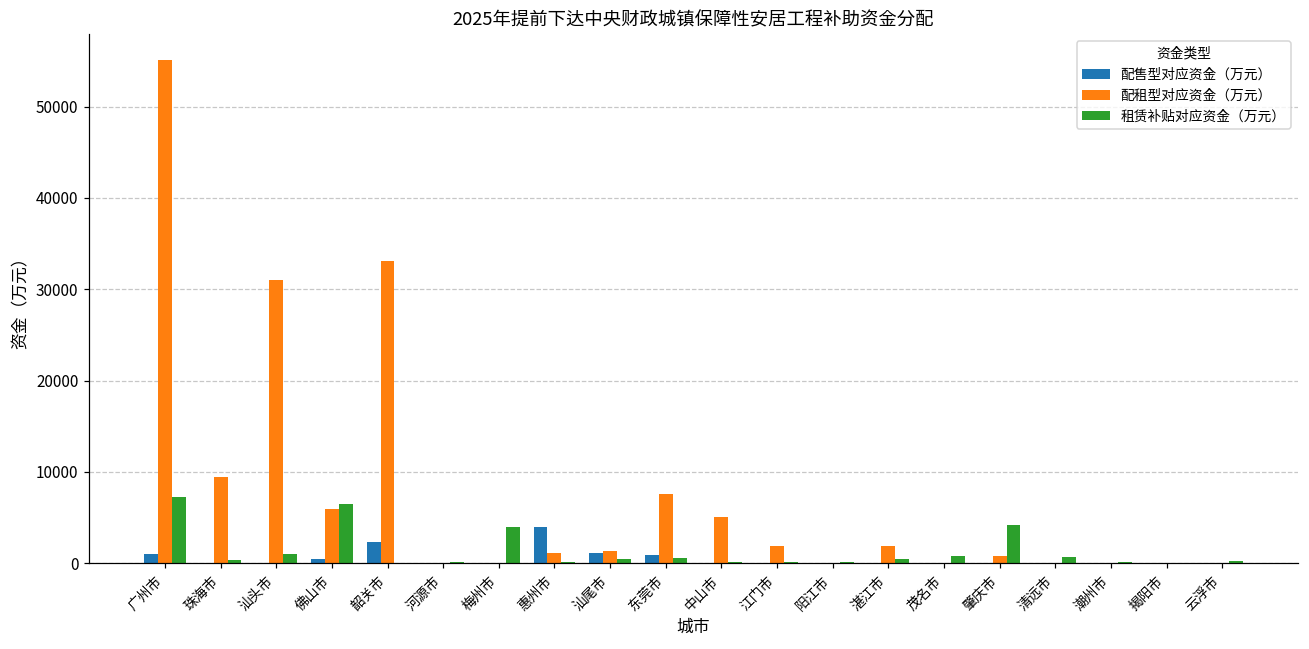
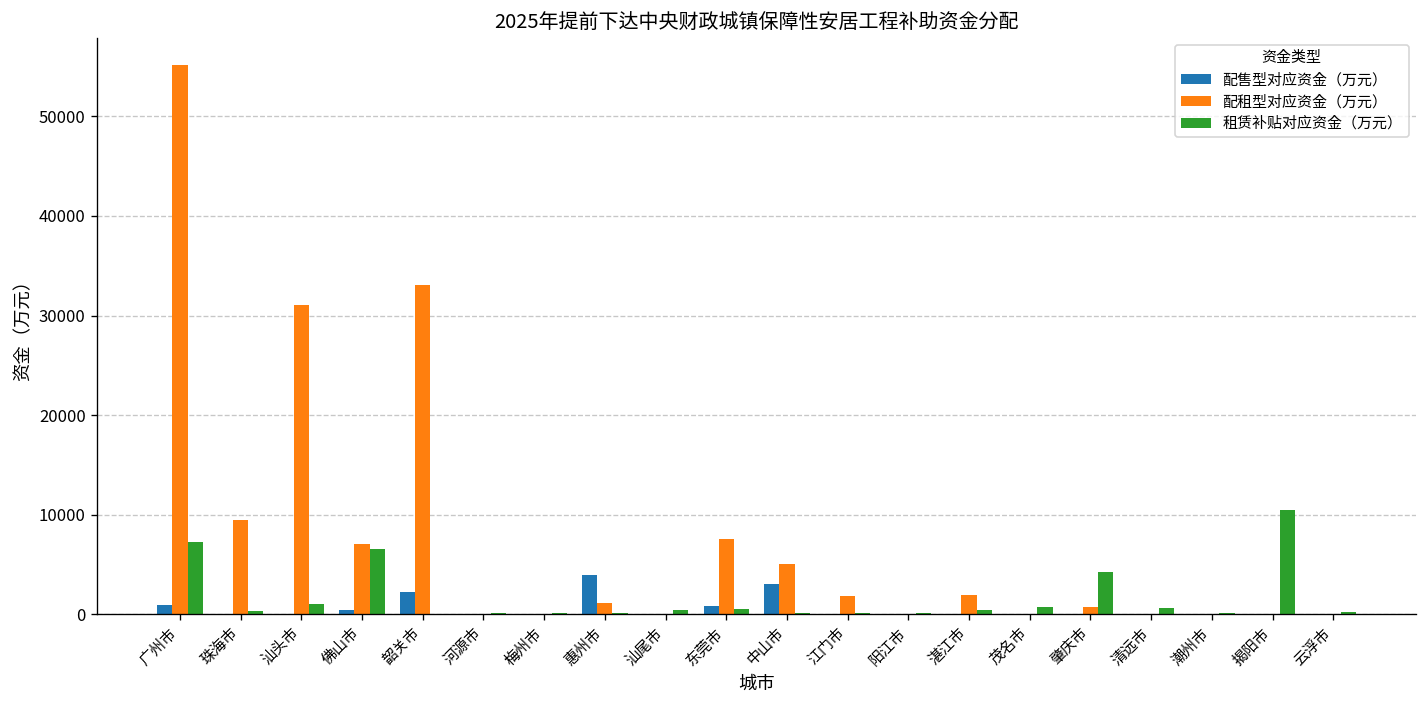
配租型对应资金（万元）, 佛山市: 6000 -> 7000
租赁补贴对应资金（万元）, 梅州市: 4000 -> 0
配售型对应资金（万元）, 汕尾市: 1000 -> 0
配租型对应资金（万元）, 汕尾市: 1000 -> 0
配售型对应资金（万元）, 中山市: 0 -> 3000
租赁补贴对应资金（万元）, 揭阳市: 0 -> 11000
